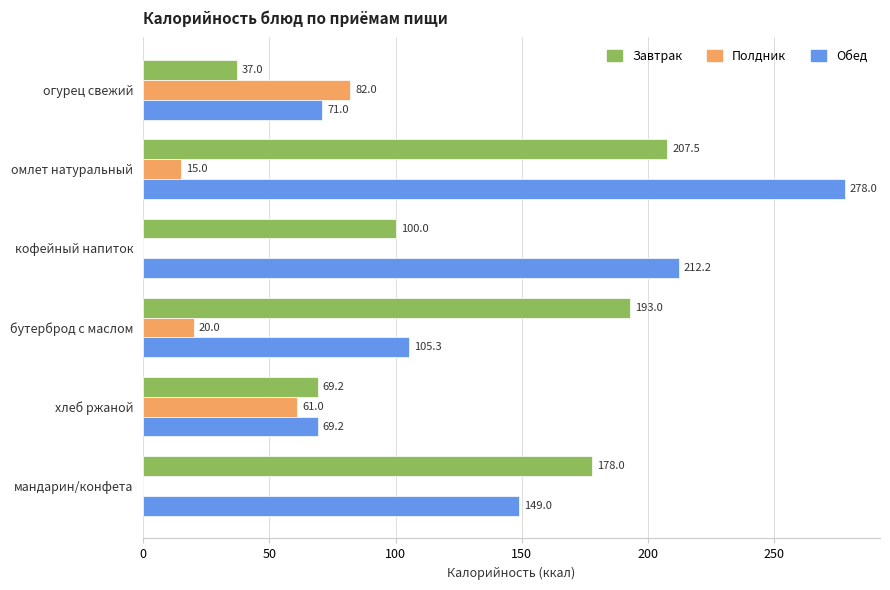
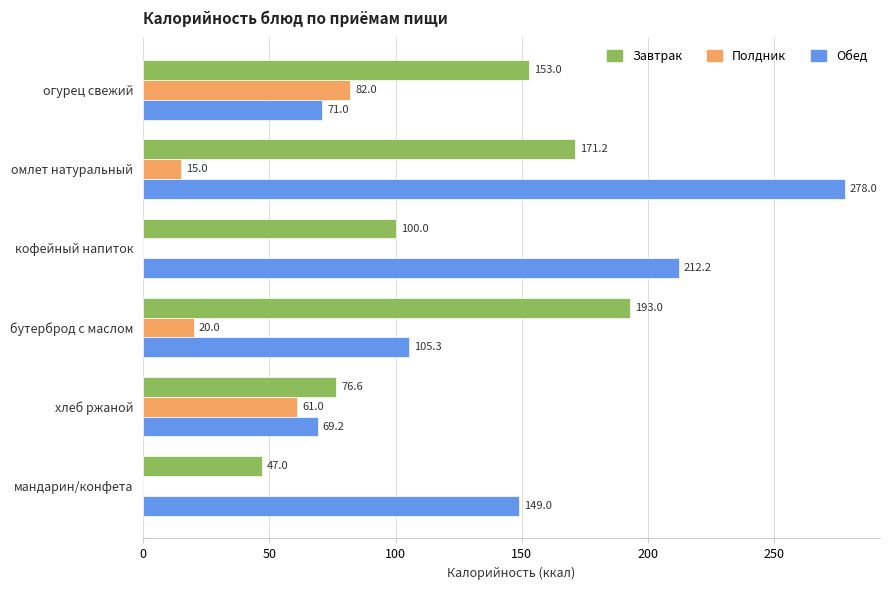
Завтрак, огурец свежий: 37.0 -> 153.0
Завтрак, омлет натуральный: 207.5 -> 171.2
Завтрак, хлеб ржаной: 69.2 -> 76.6
Завтрак, мандарин/конфета: 178.0 -> 47.0
